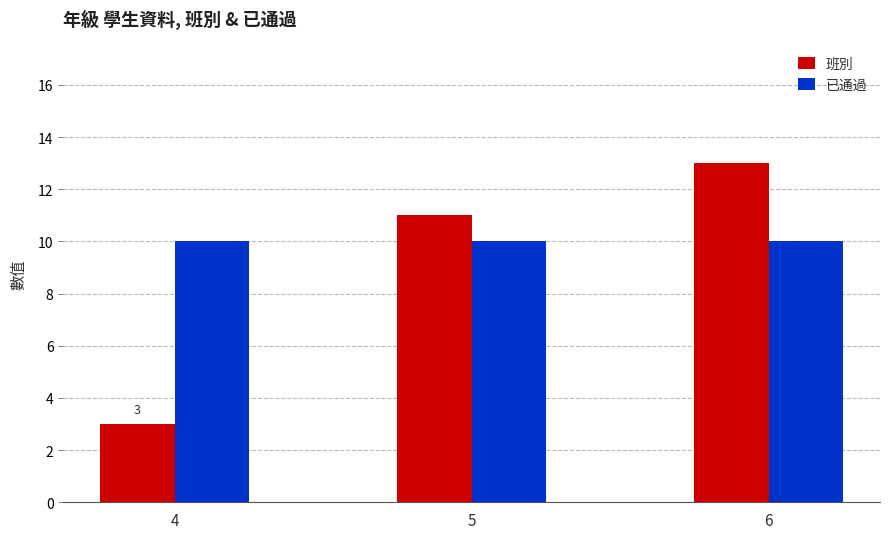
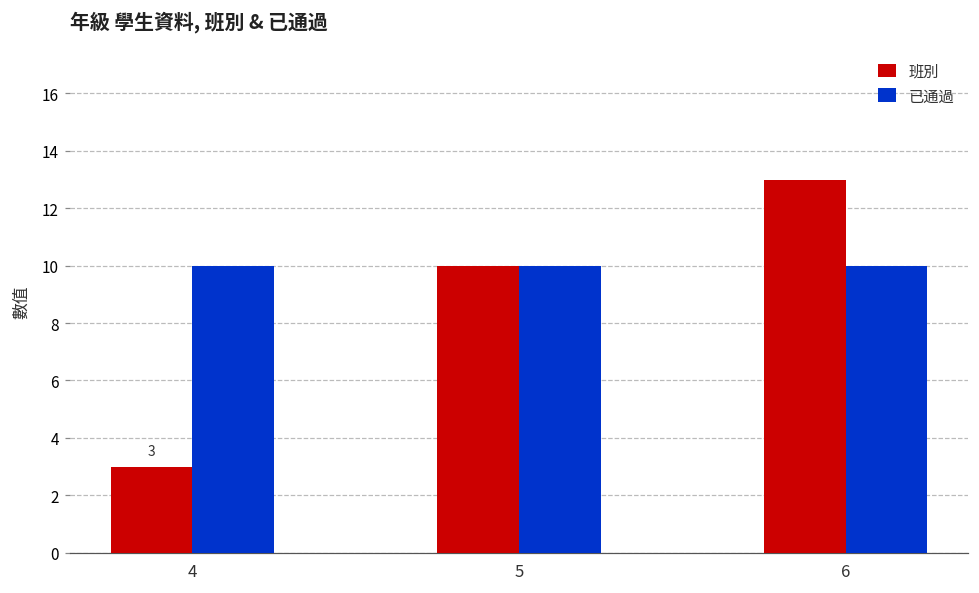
班別, 5: 11 -> 10
